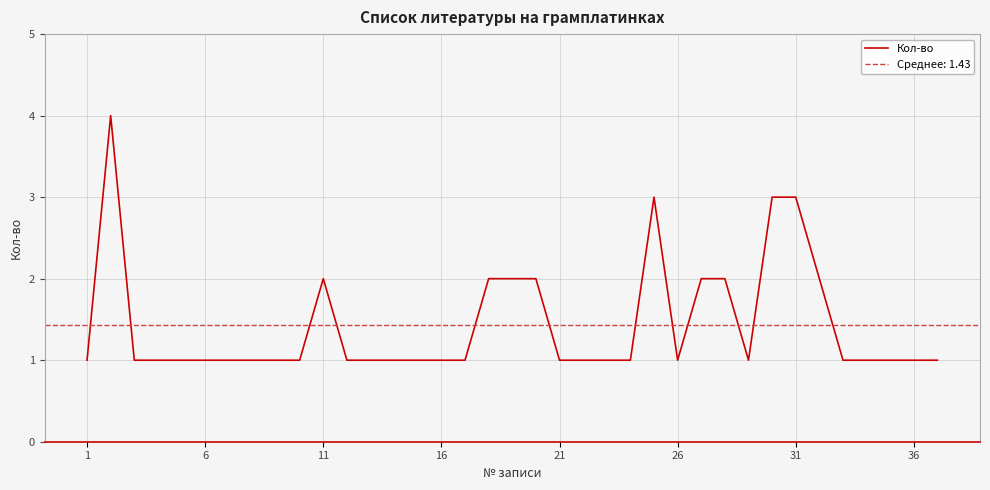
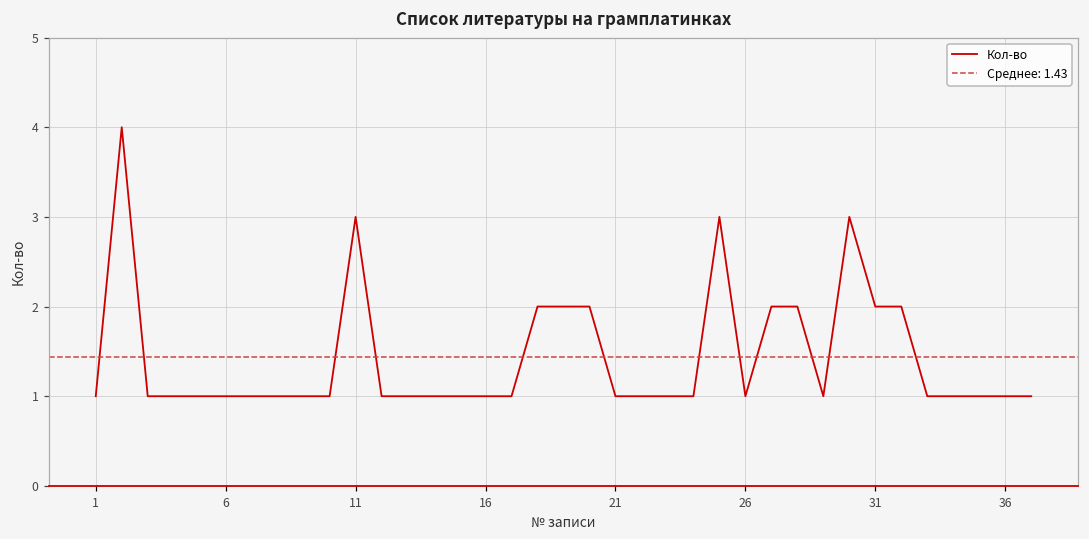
11: 2 -> 3
31: 3 -> 2
